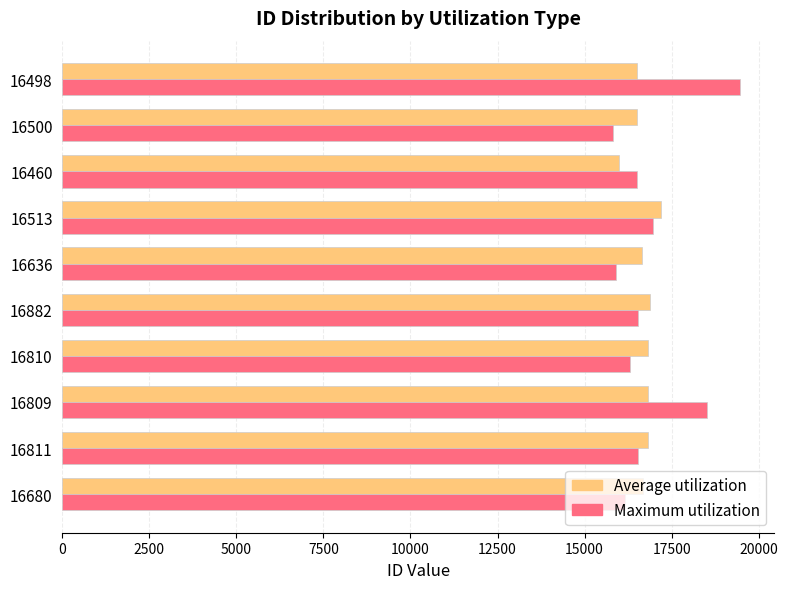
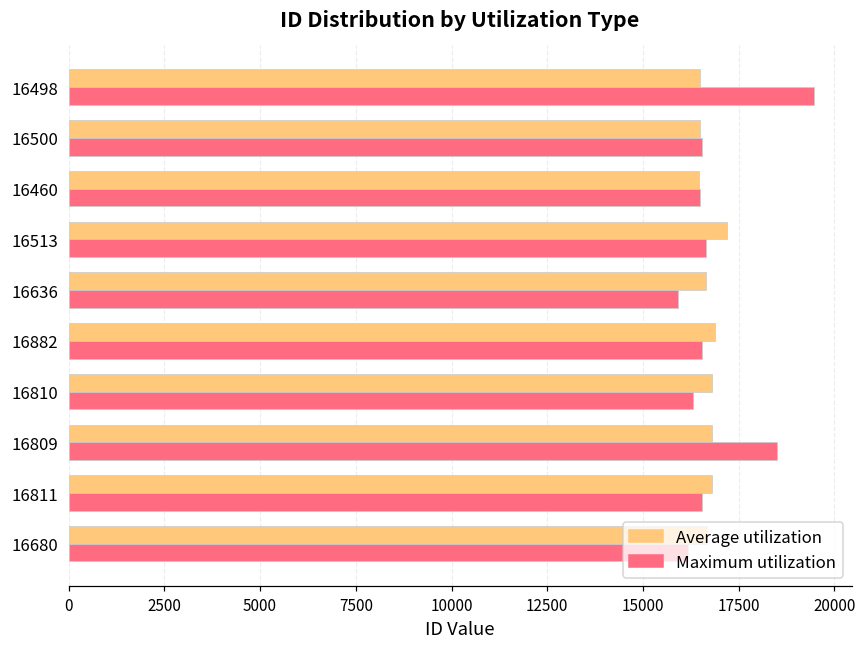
Maximum utilization, 16500: 15800 -> 16600
Average utilization, 16460: 16000 -> 16500
Maximum utilization, 16513: 17000 -> 16600
